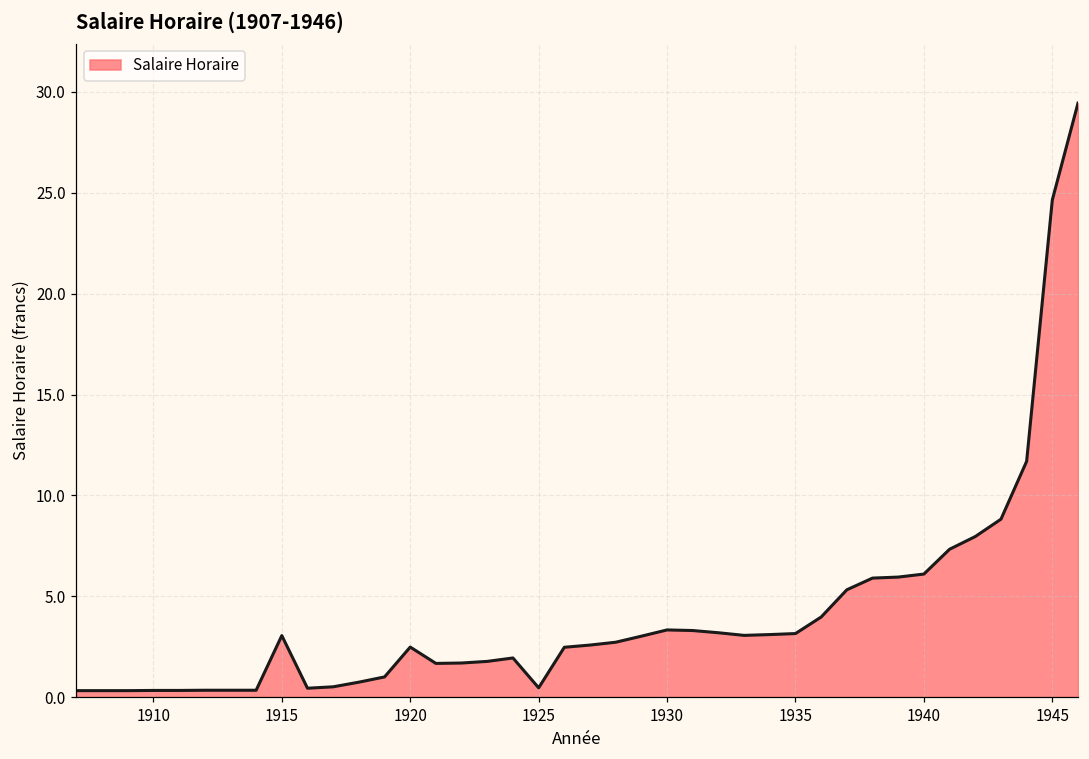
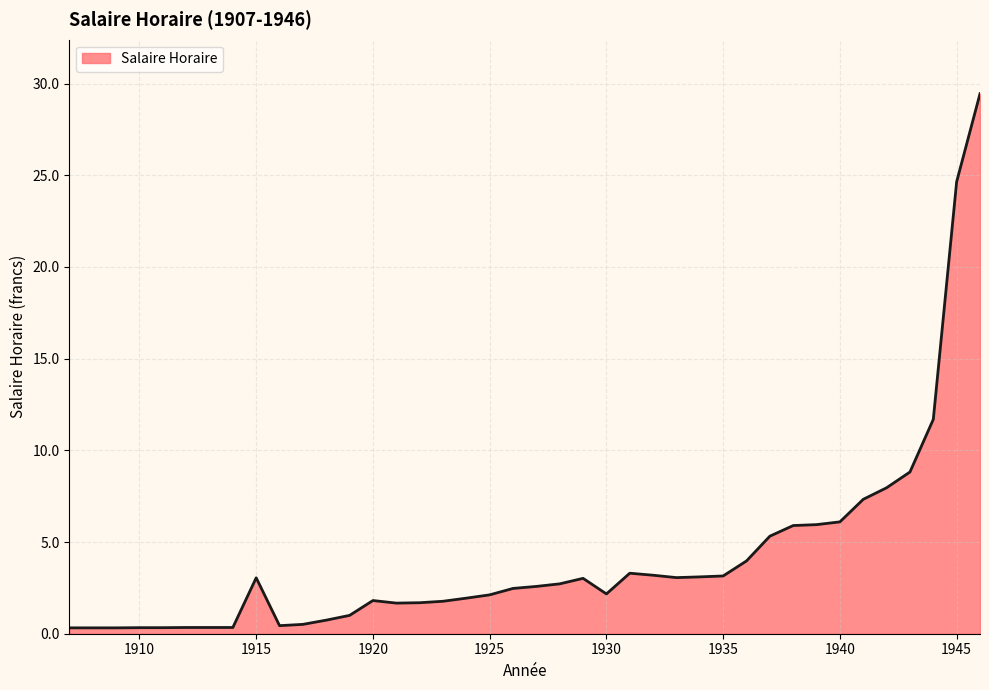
1920: 2.5 -> 1.8
1925: 0.5 -> 2.1
1930: 3.3 -> 2.2
